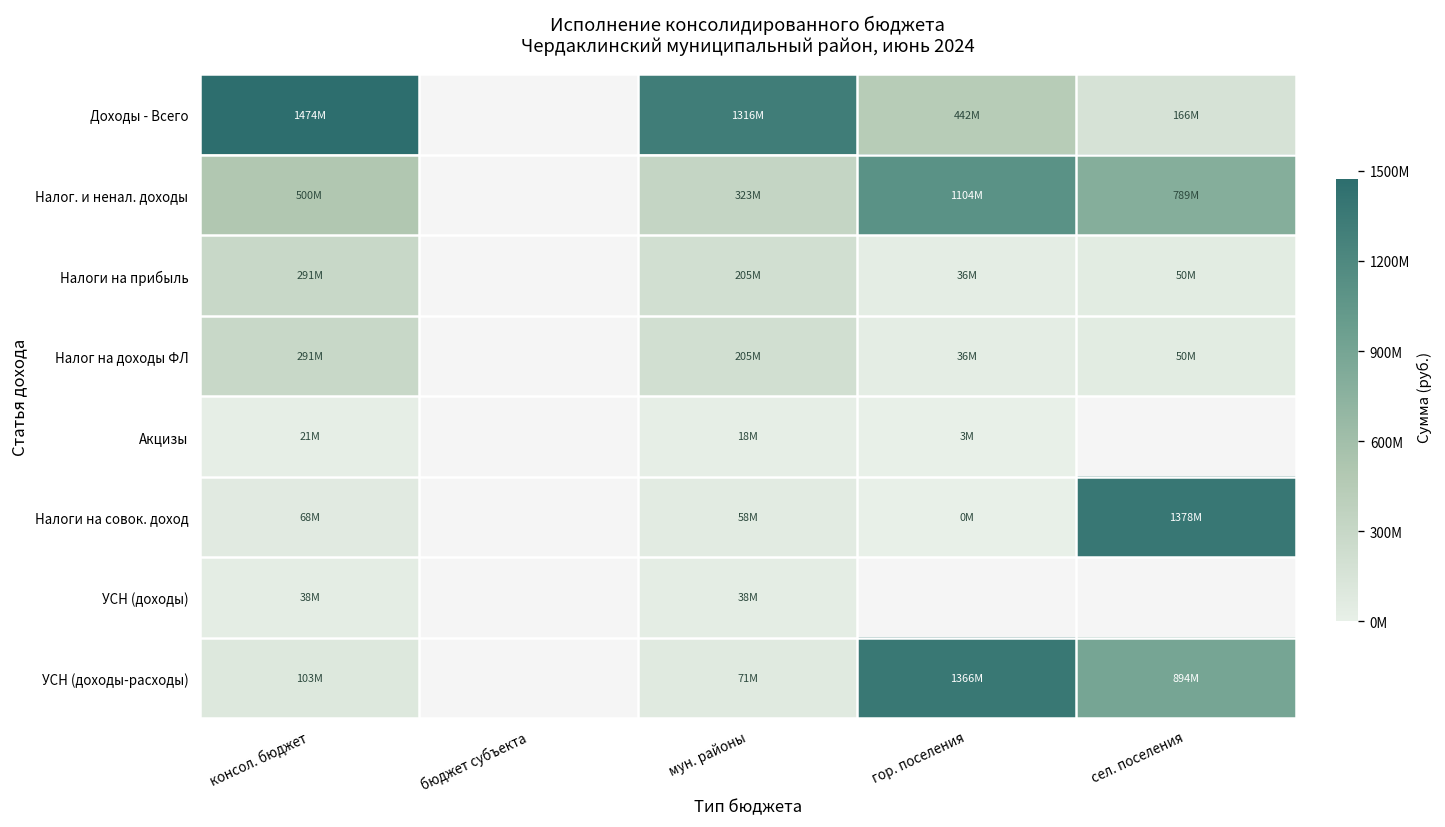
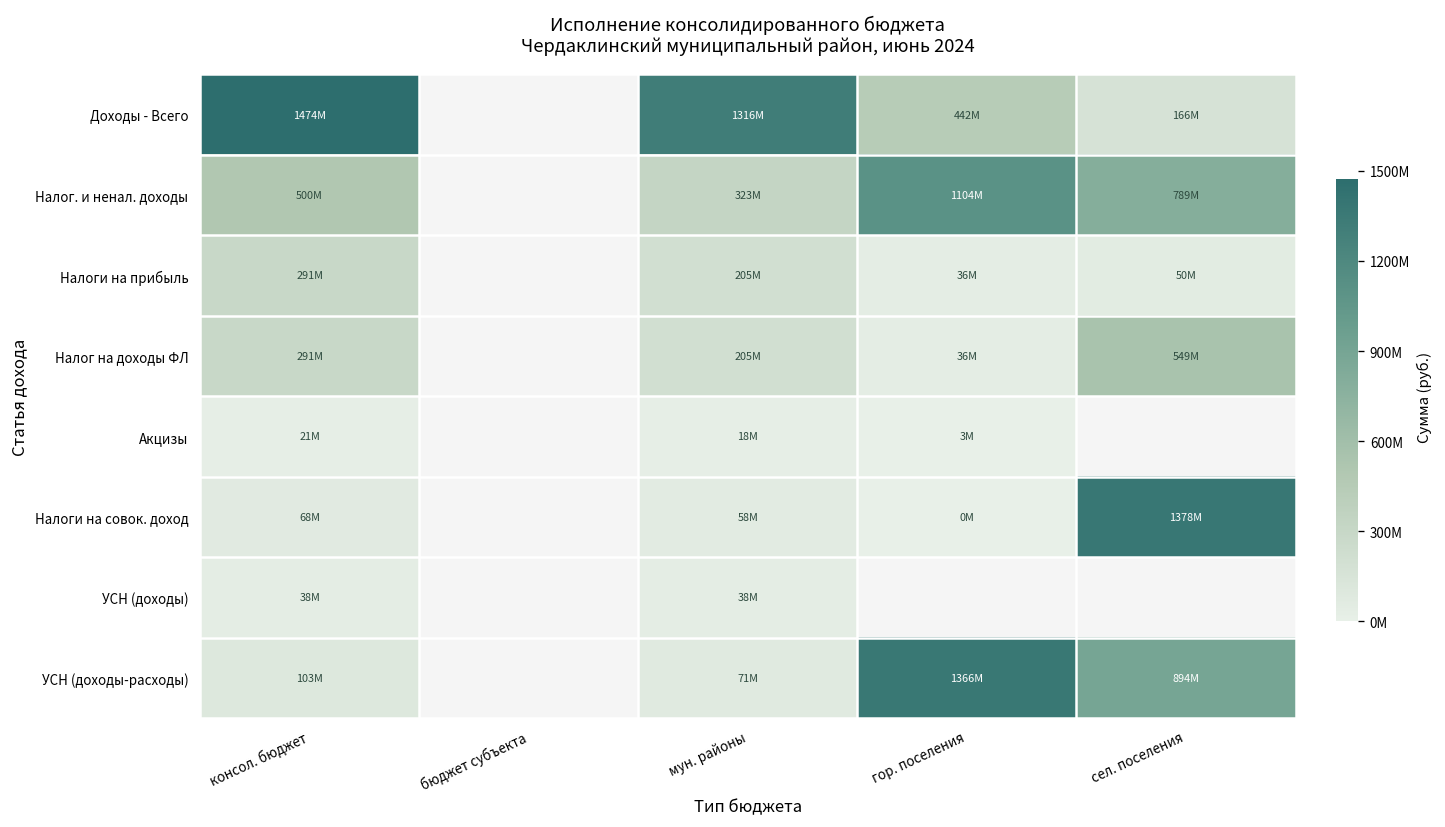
Налог на доходы ФЛ, сел. поселения: 50M -> 549M
